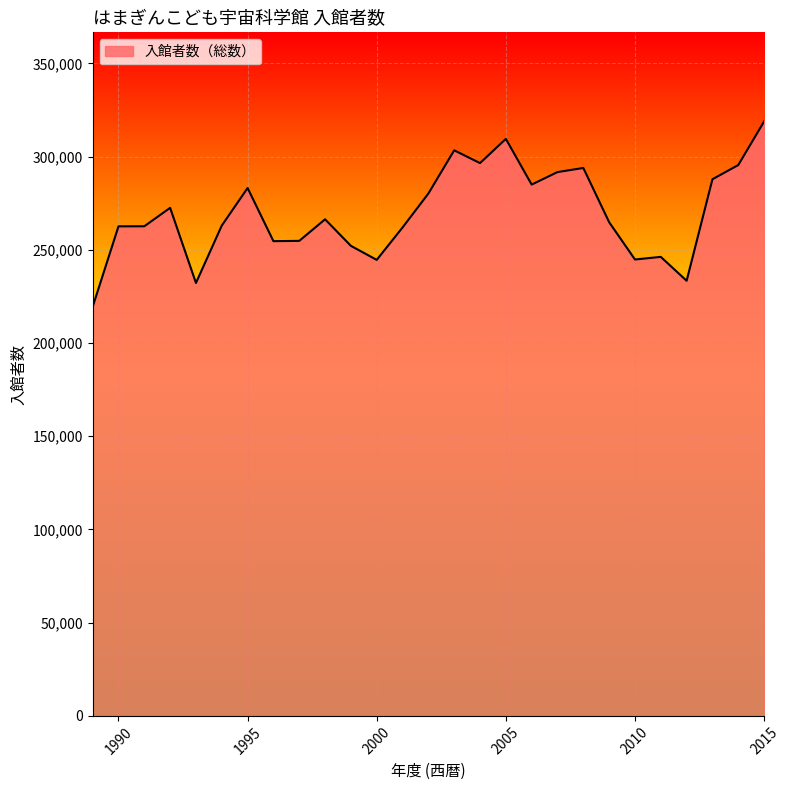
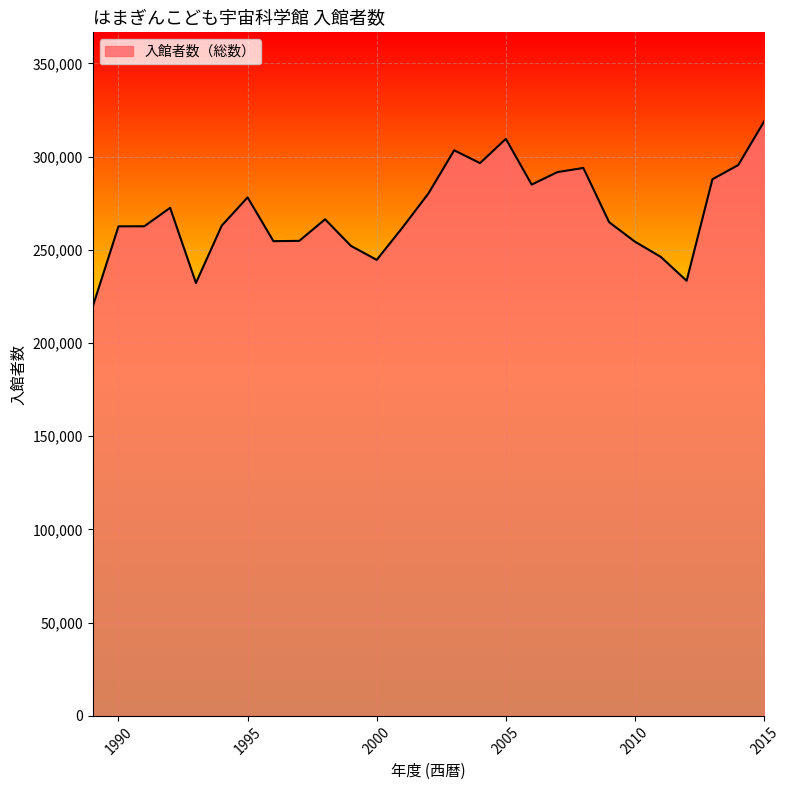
1995: 283,000 -> 278,000
2010: 245,000 -> 254,000
